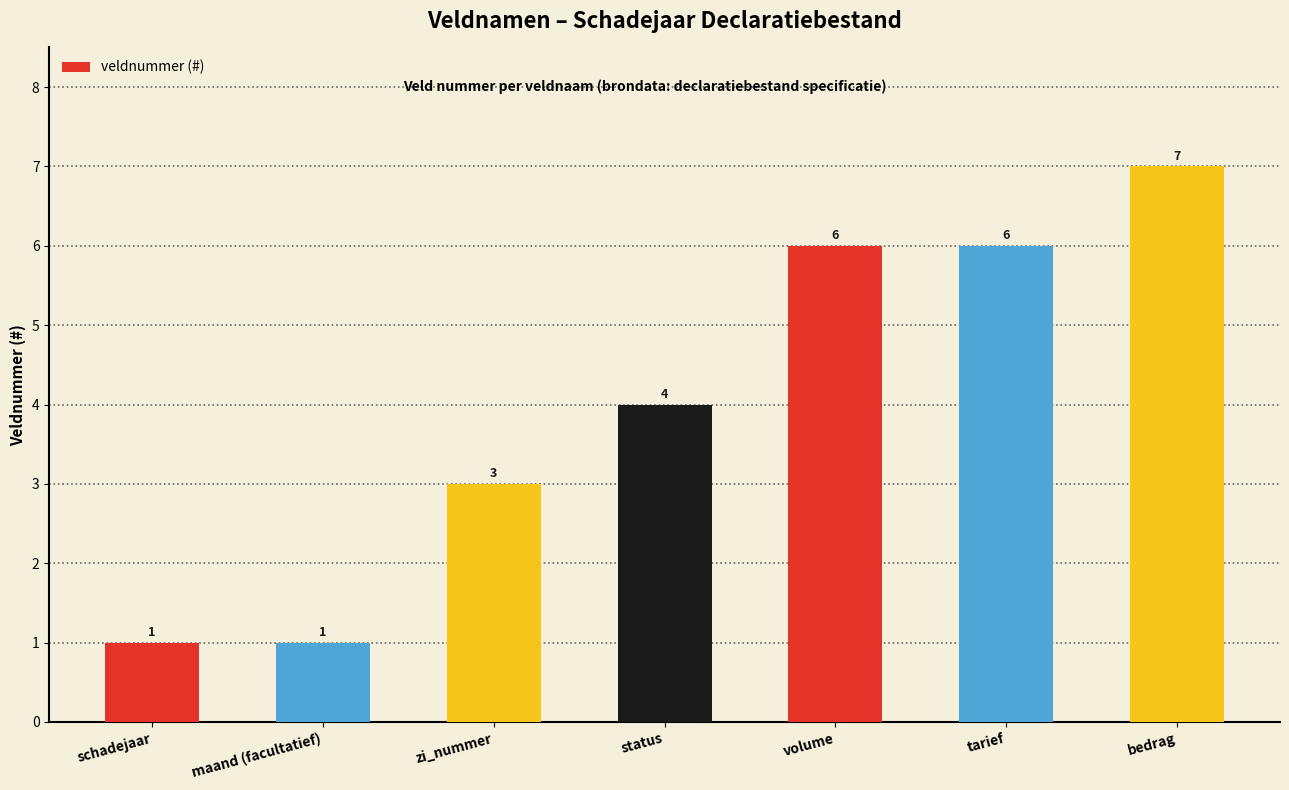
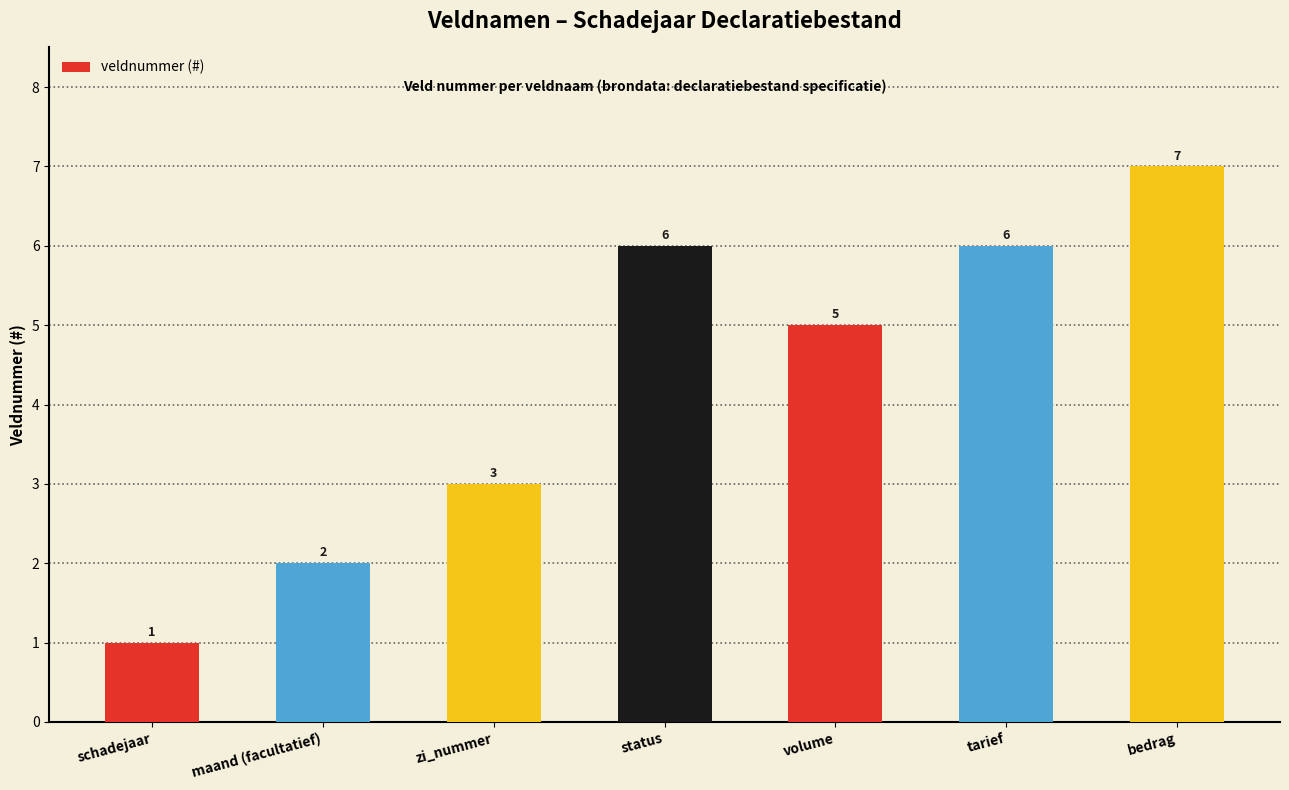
maand (facultatief): 1 -> 2
status: 4 -> 6
volume: 6 -> 5
